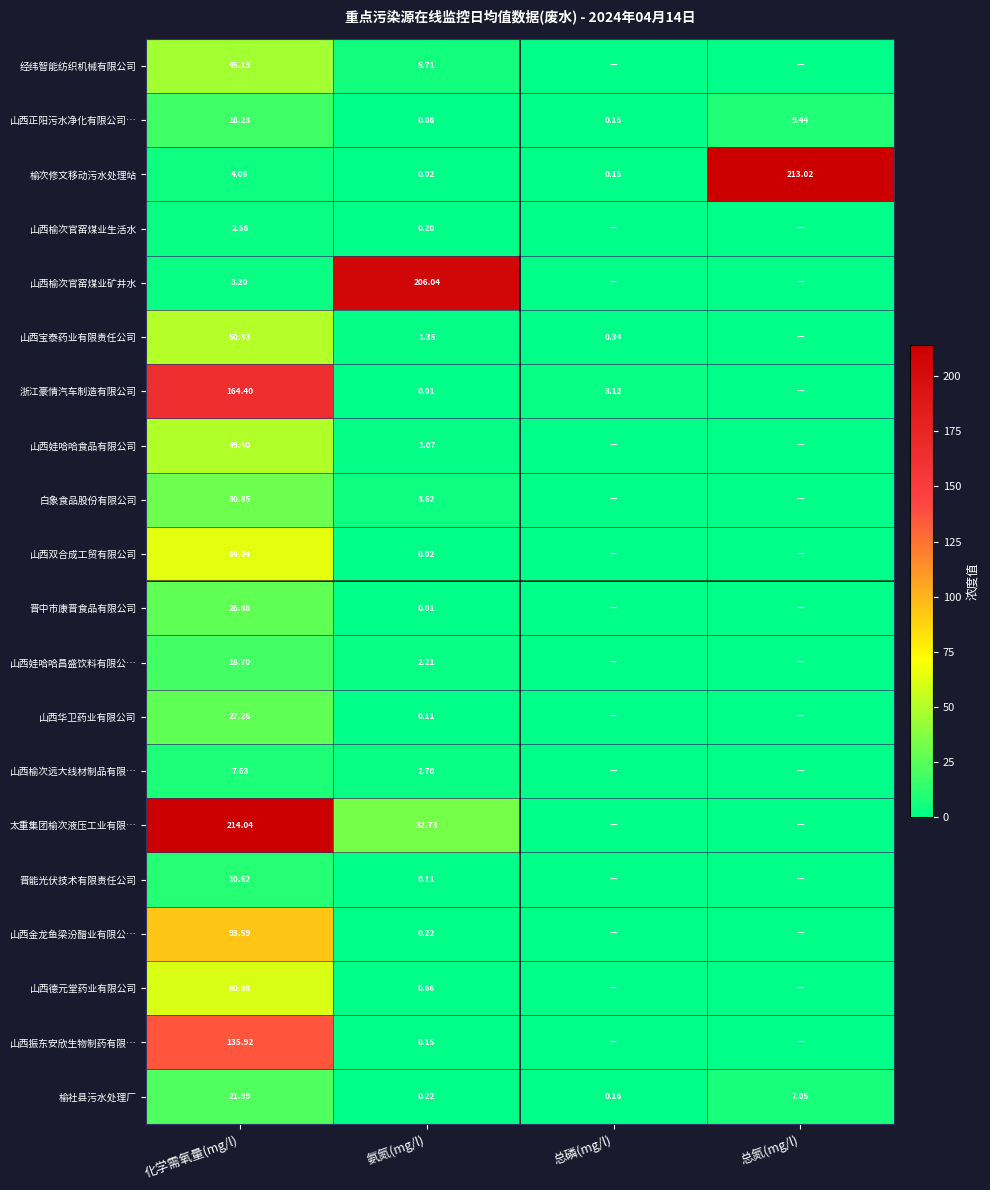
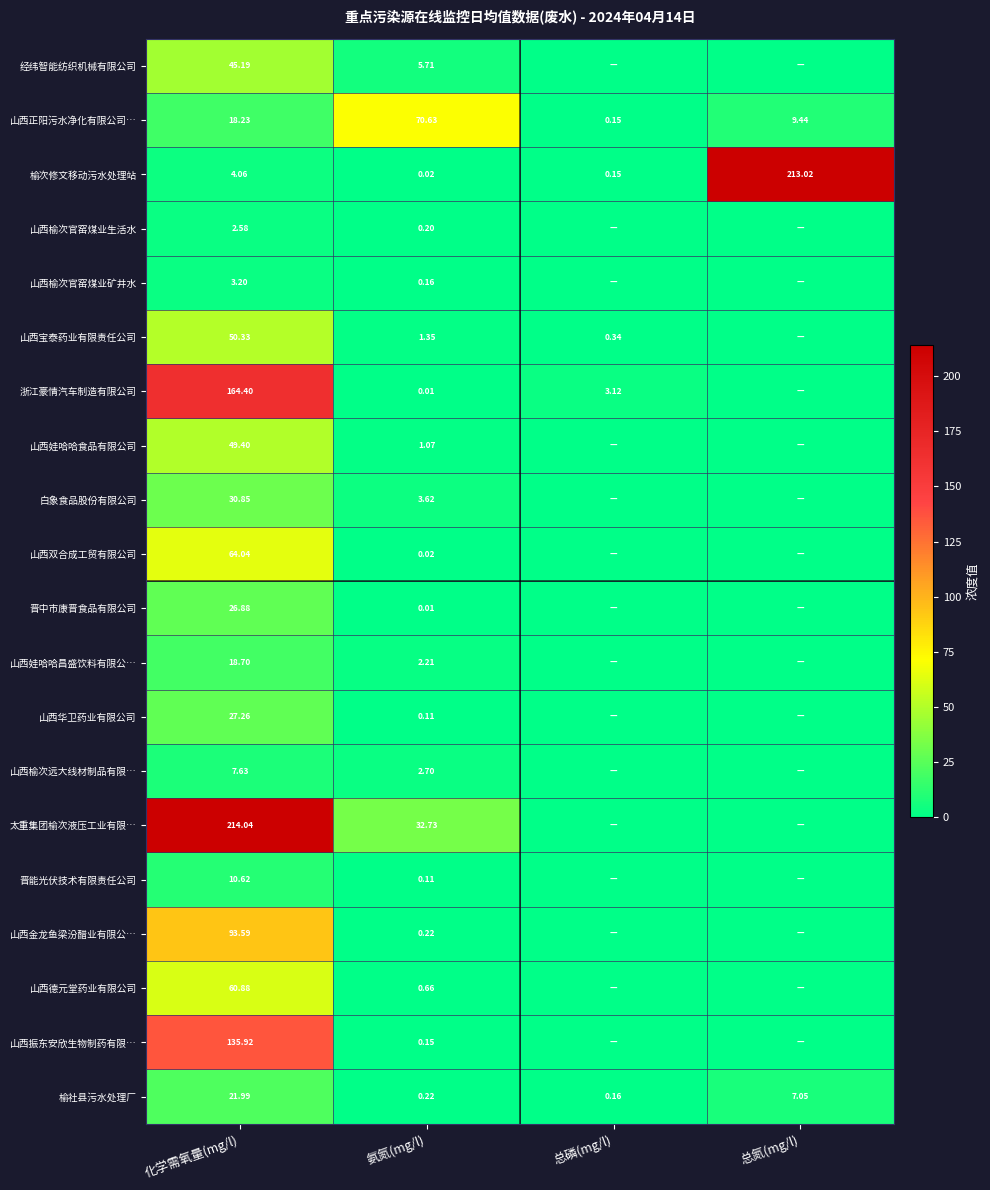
山西正阳污水净化有限公司…, 氨氮(mg/l): 0.08 -> 70.63
山西榆次官窑煤业矿井水, 氨氮(mg/l): 206.04 -> 0.16
